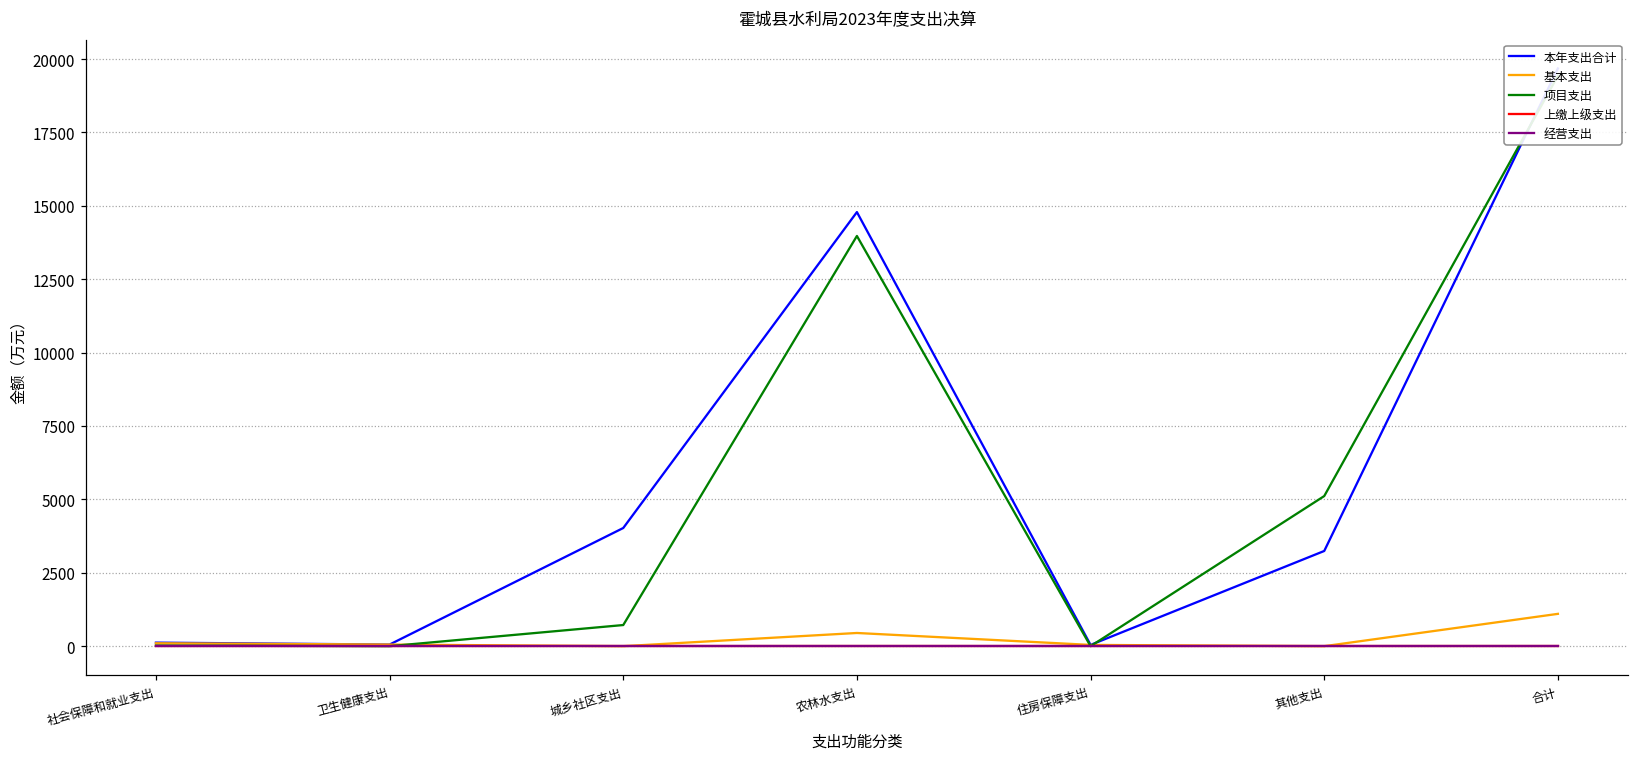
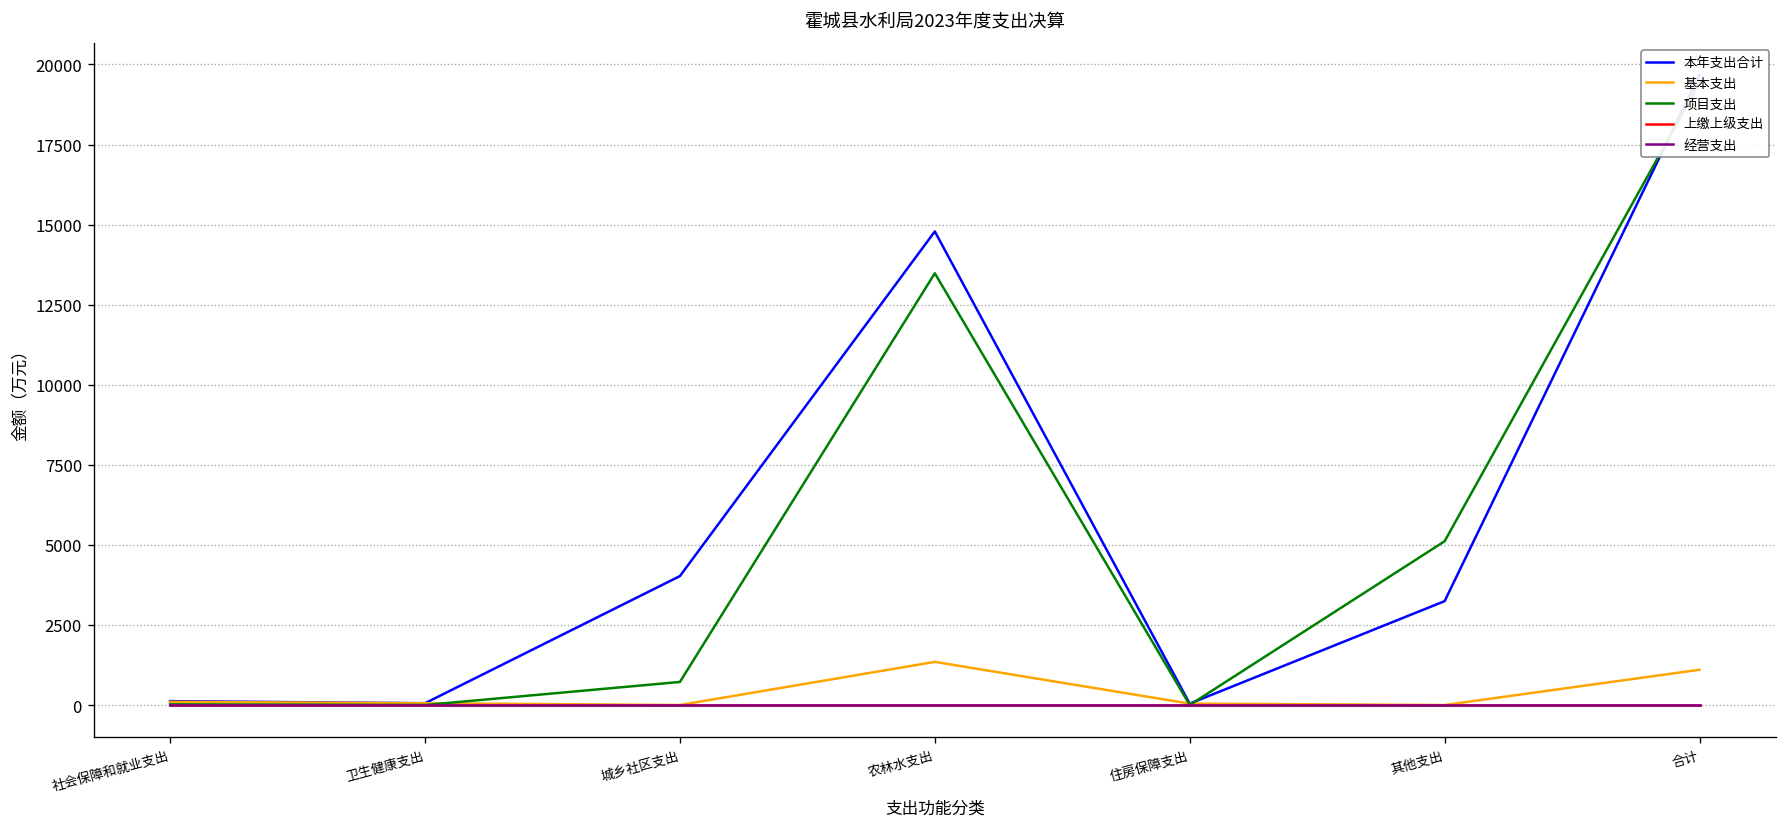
基本支出, 农林水支出: 400 -> 1300
项目支出, 农林水支出: 14000 -> 13500
